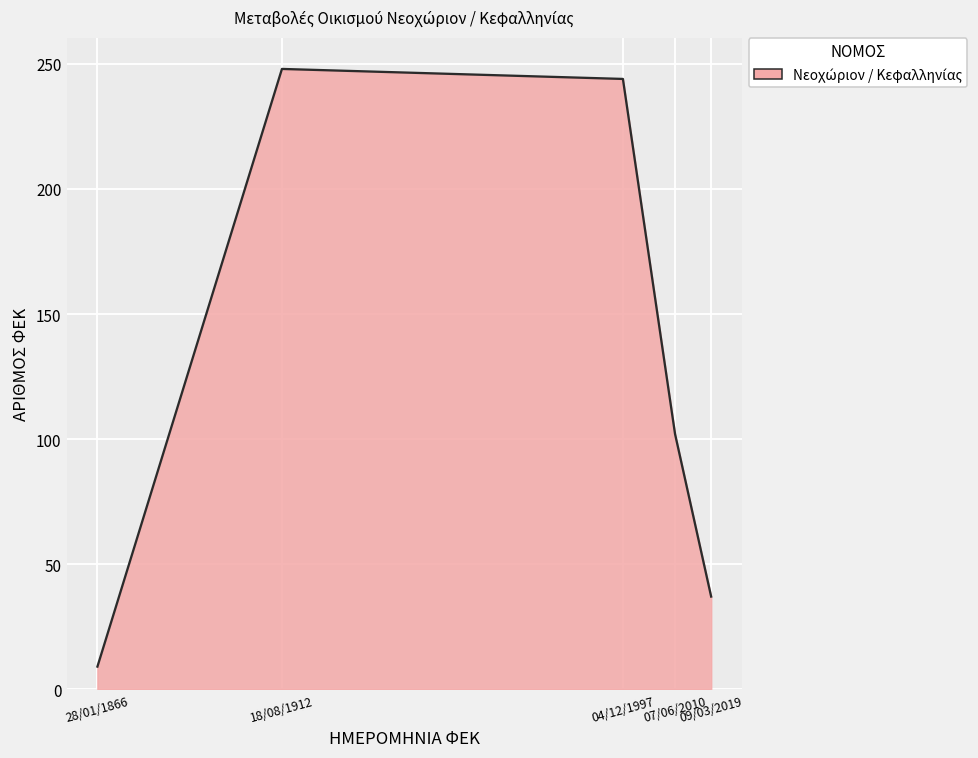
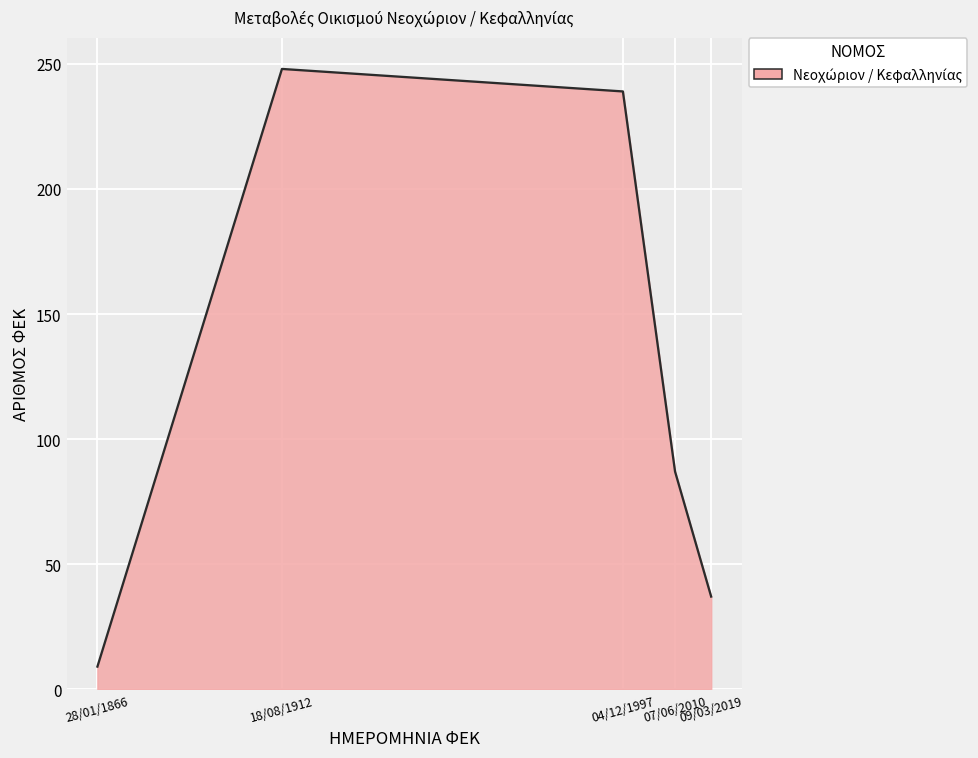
04/12/1997: 244 -> 239
07/06/2010: 102 -> 87
